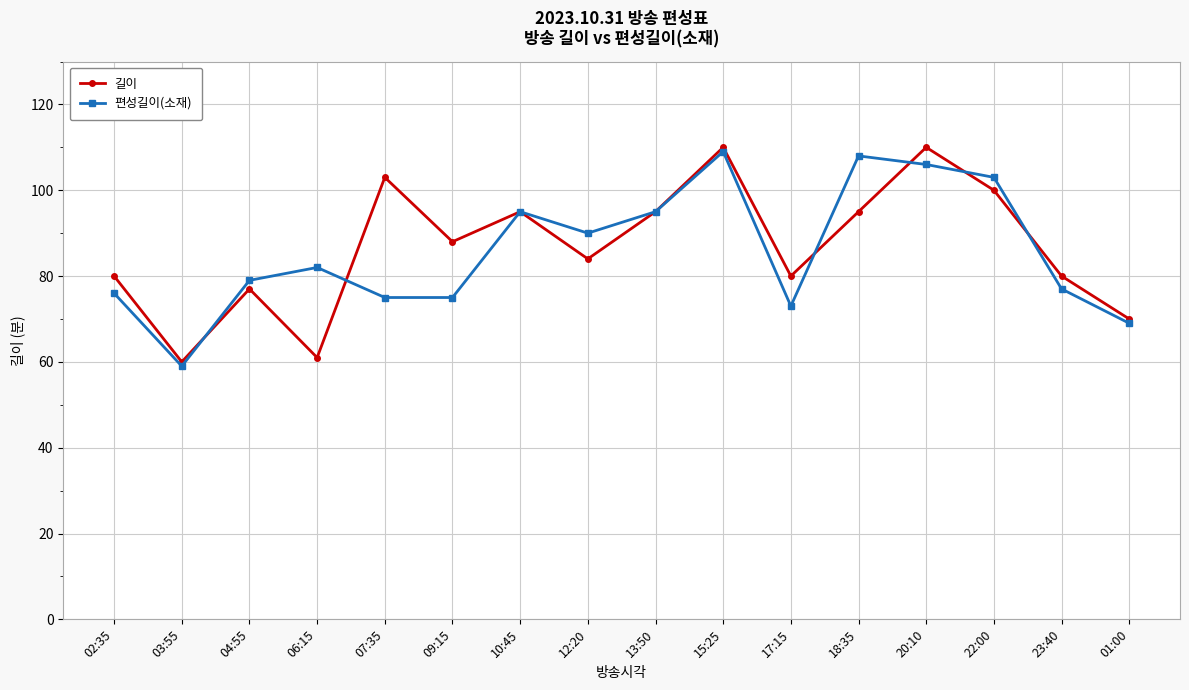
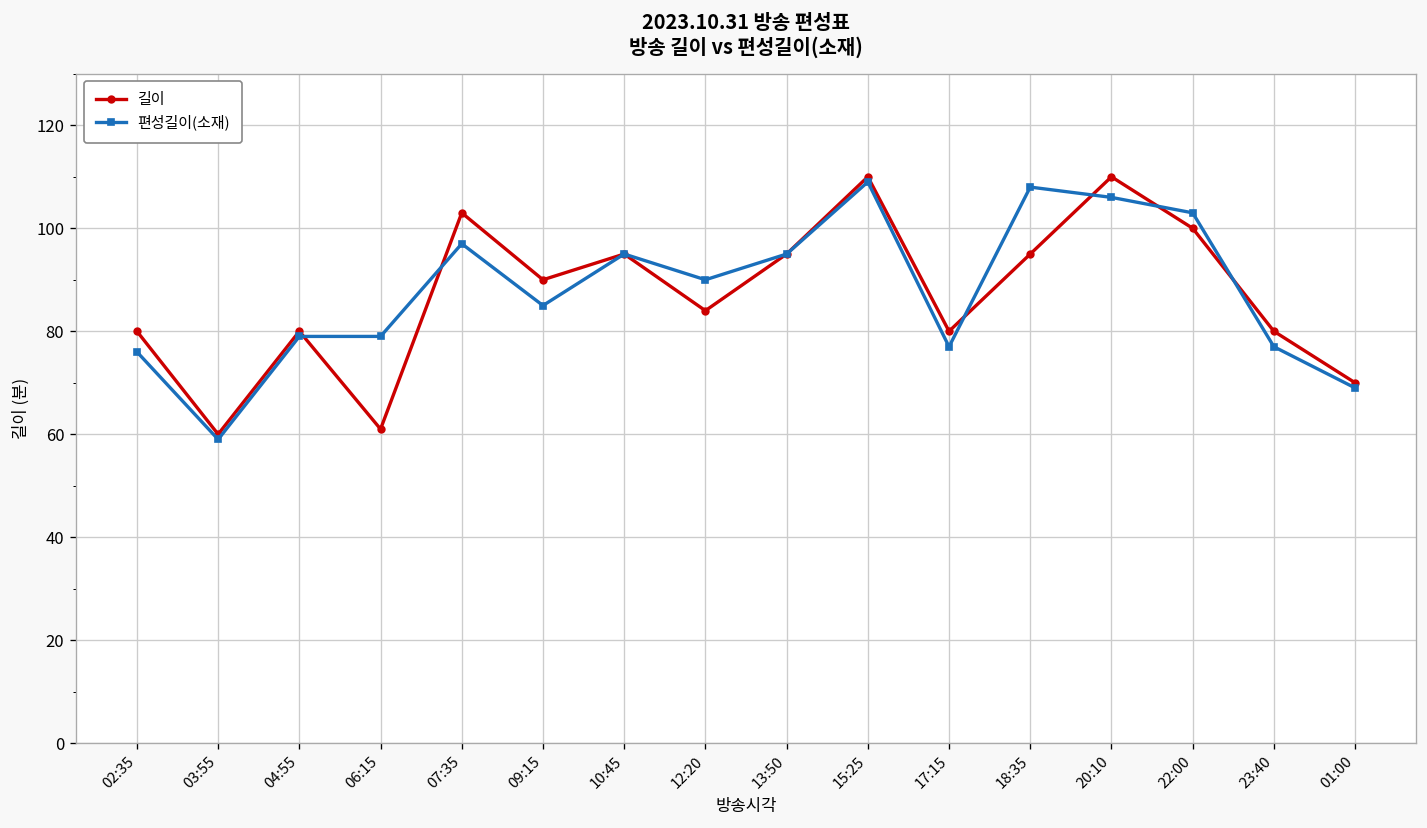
길이, 04:55: 77 -> 80
편성길이(소재), 06:15: 82 -> 79
편성길이(소재), 07:35: 75 -> 97
길이, 09:15: 88 -> 90
편성길이(소재), 09:15: 75 -> 85
편성길이(소재), 17:15: 73 -> 77
